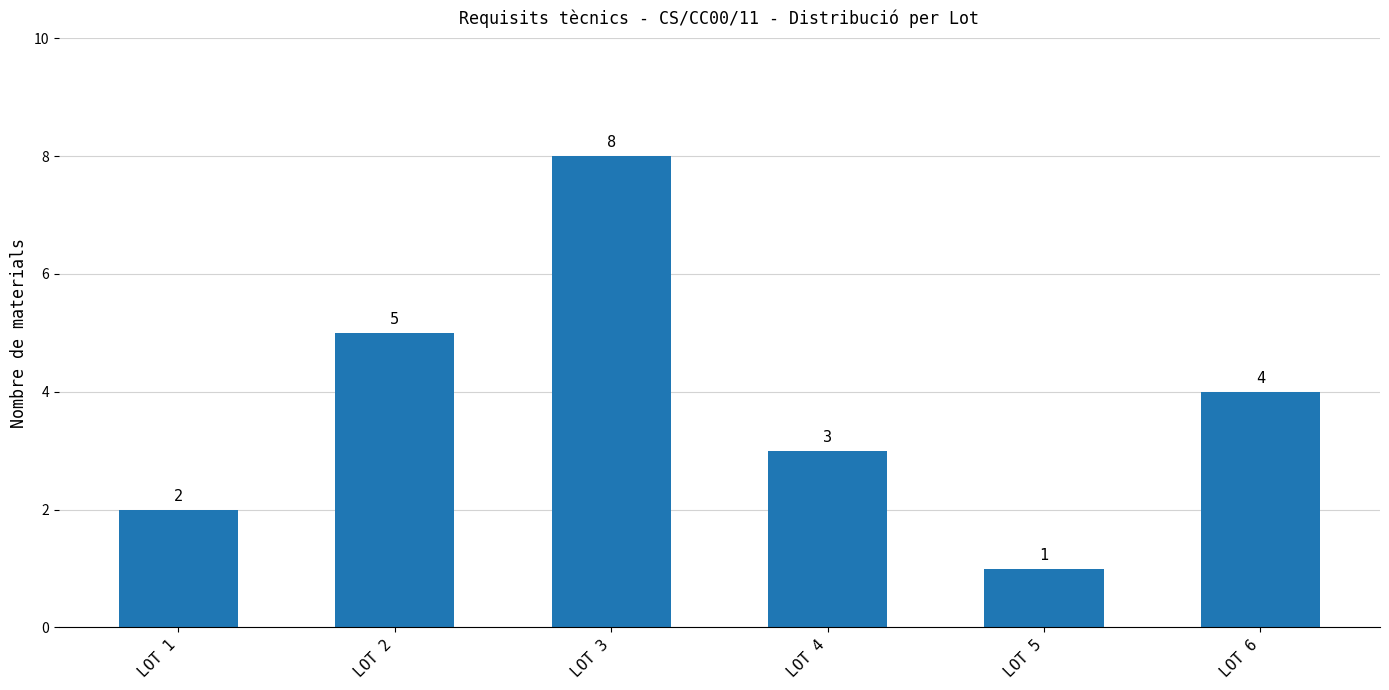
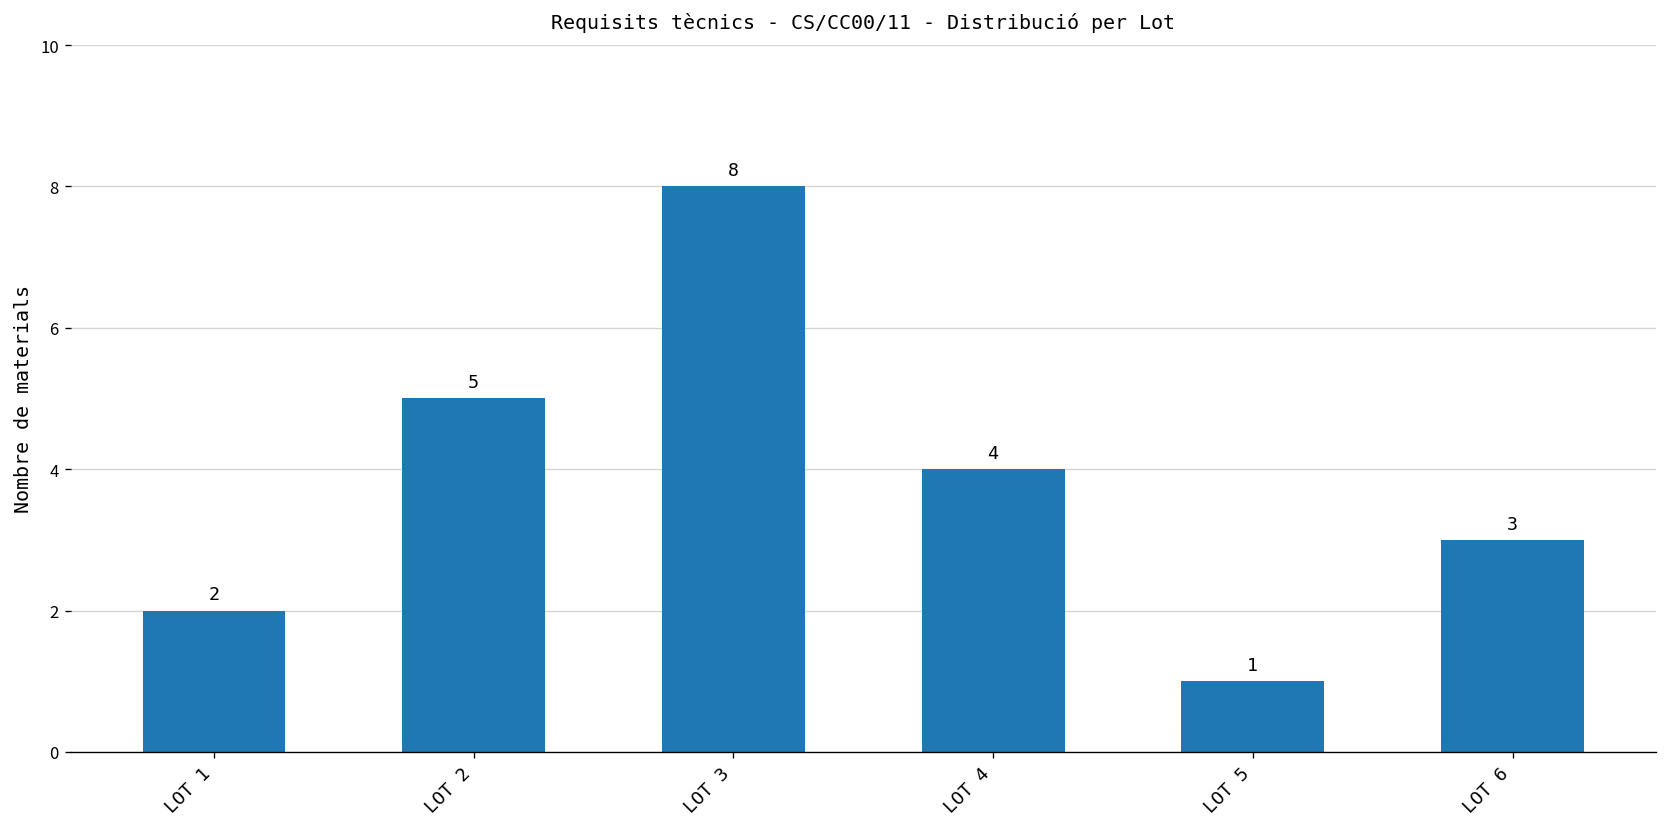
LOT 4: 3 -> 4
LOT 6: 4 -> 3
